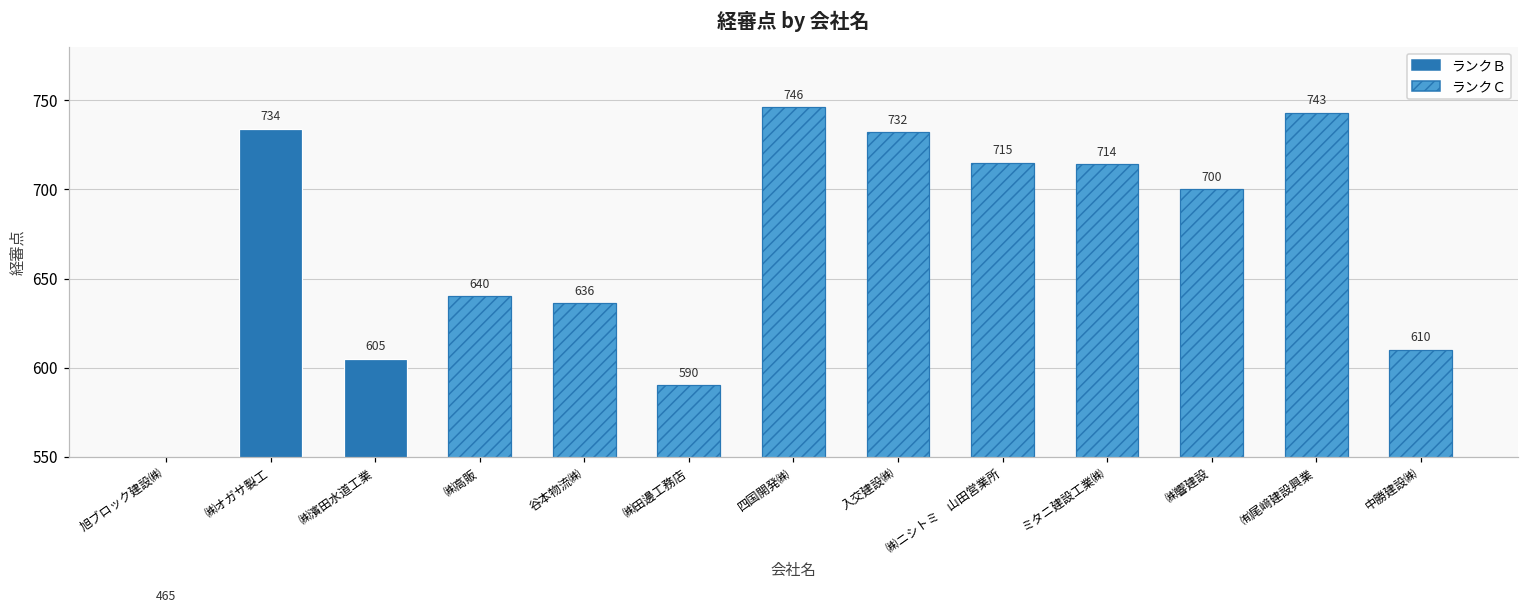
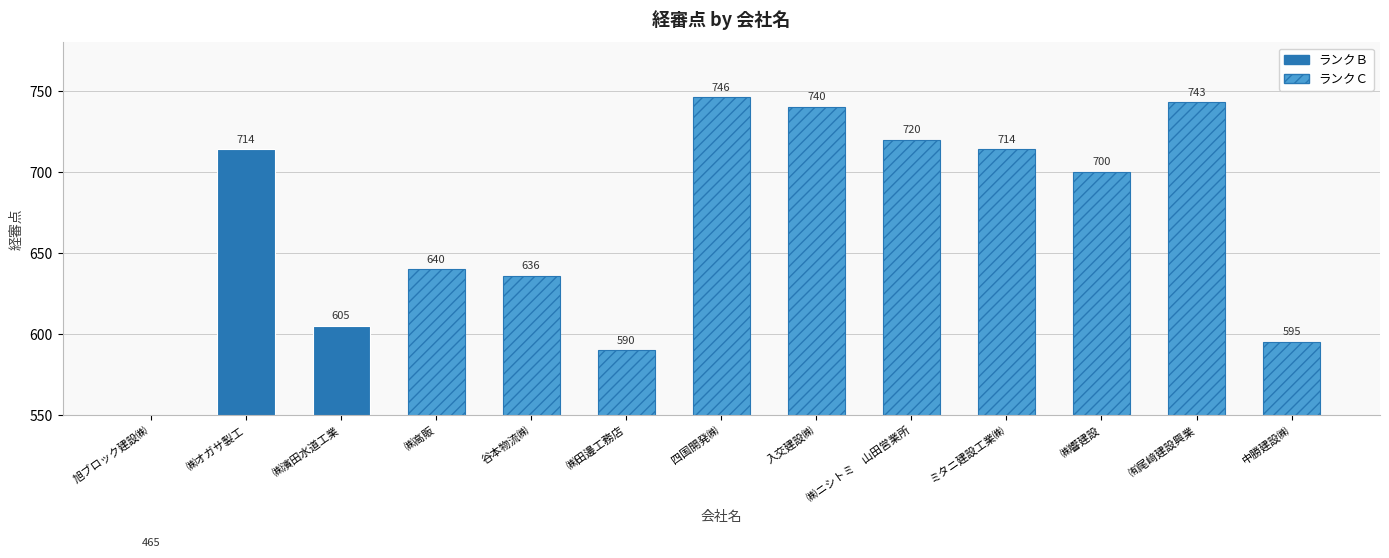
㈱オガサ製工: 734 -> 714
入交建設㈱: 732 -> 740
㈱ニシトミ 山田営業所: 715 -> 720
中勝建設㈱: 610 -> 595
